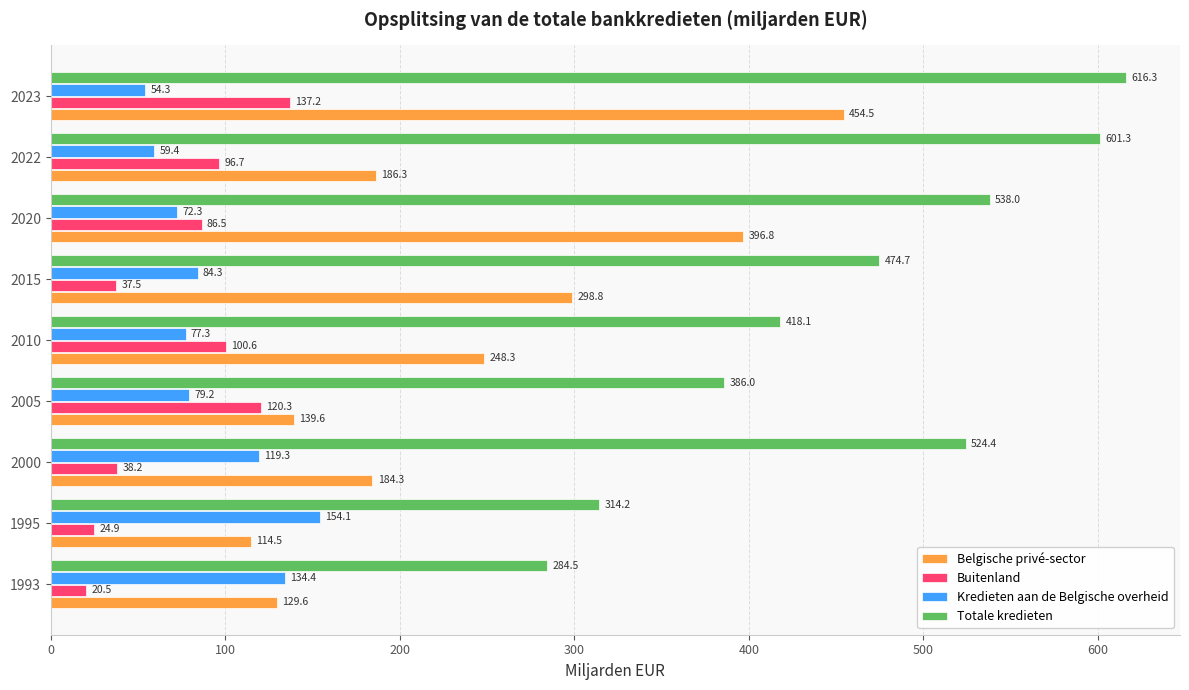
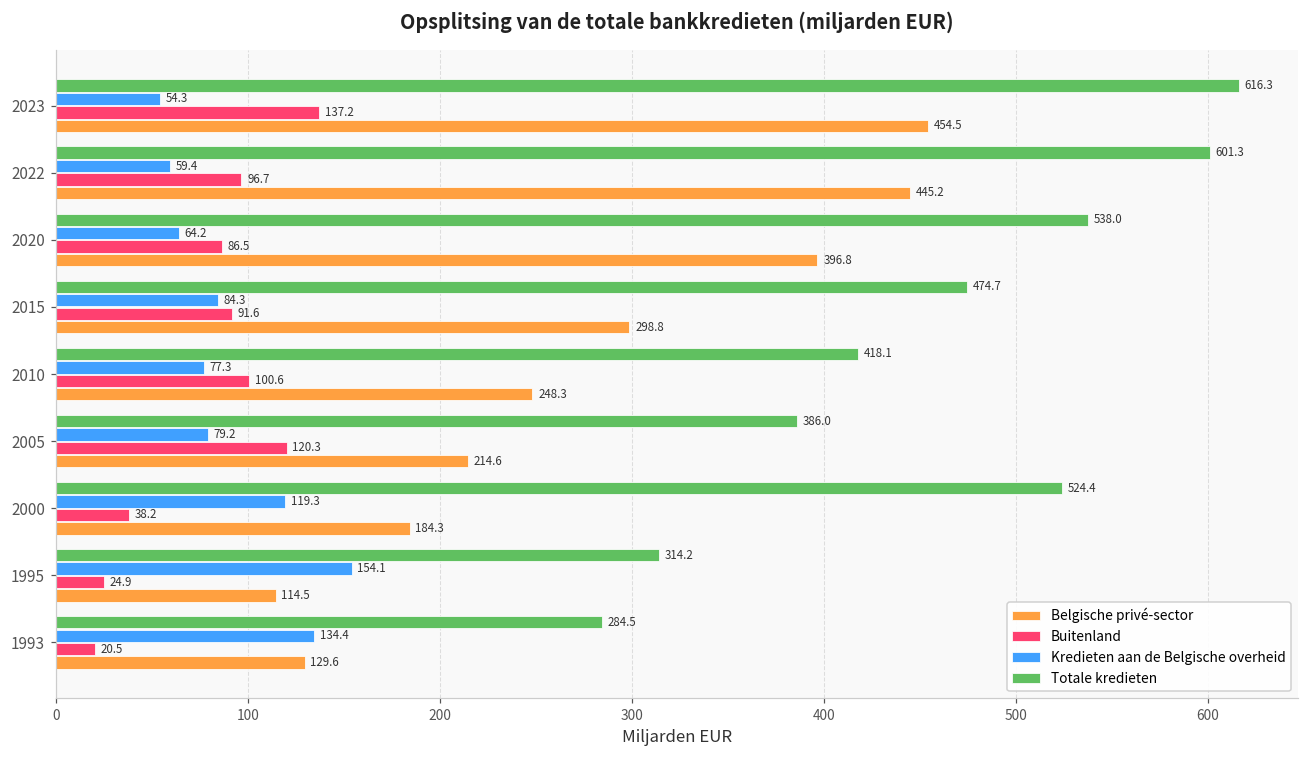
Belgische privé-sector, 2022: 186.3 -> 445.2
Kredieten aan de Belgische overheid, 2020: 72.3 -> 64.2
Buitenland, 2015: 37.5 -> 91.6
Belgische privé-sector, 2005: 139.6 -> 214.6
